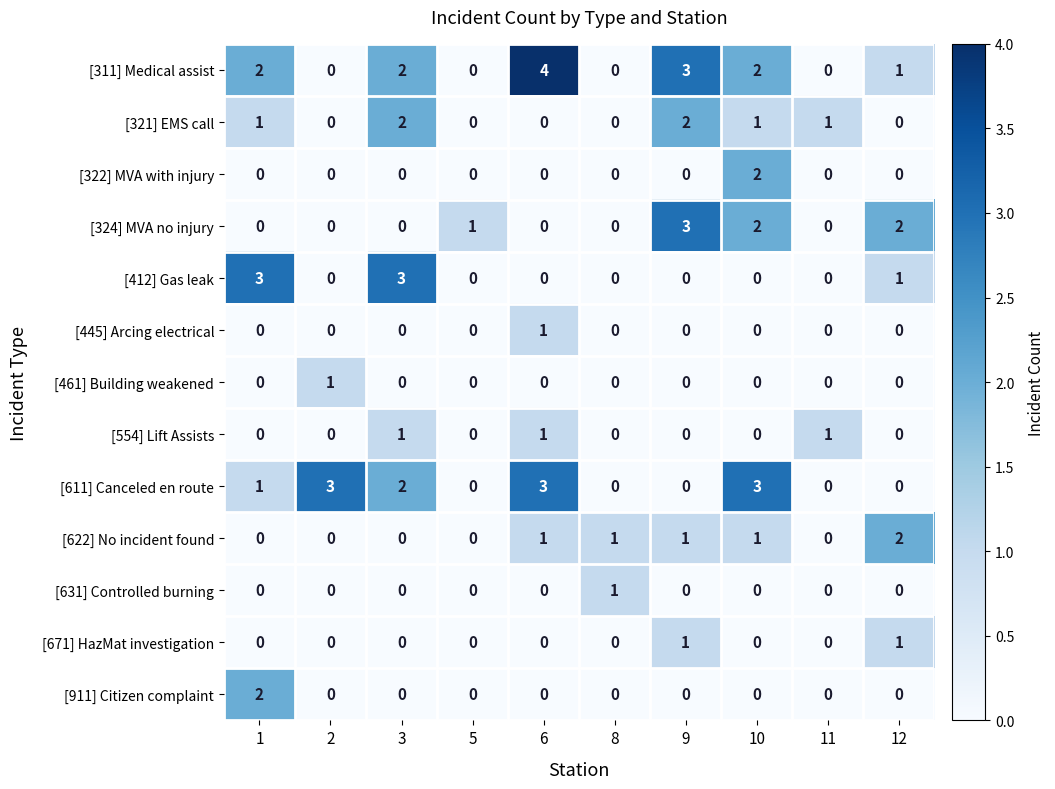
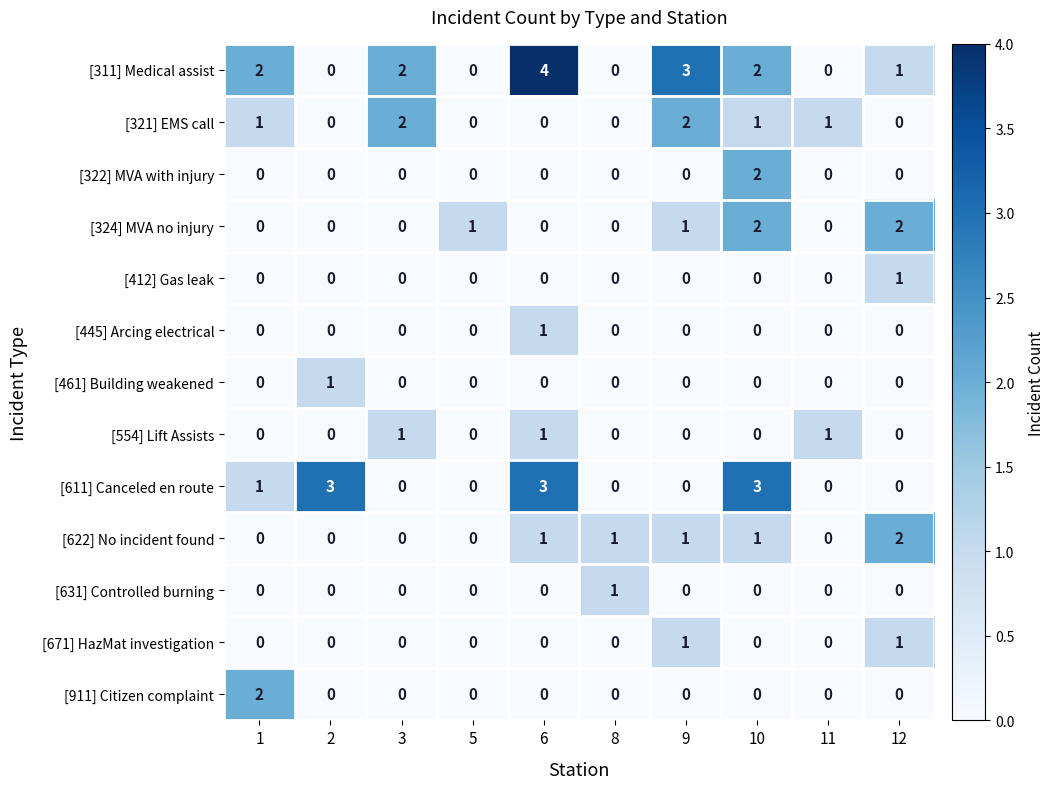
[324] MVA no injury, 9: 3 -> 1
[412] Gas leak, 1: 3 -> 0
[412] Gas leak, 3: 3 -> 0
[611] Canceled en route, 3: 2 -> 0
